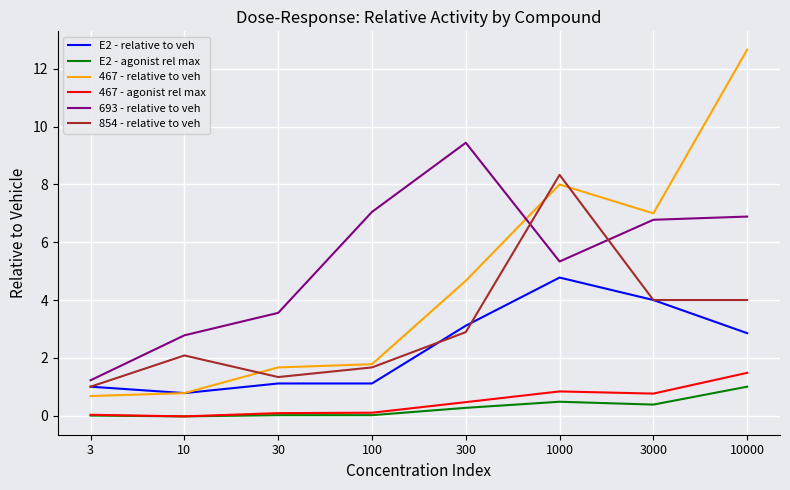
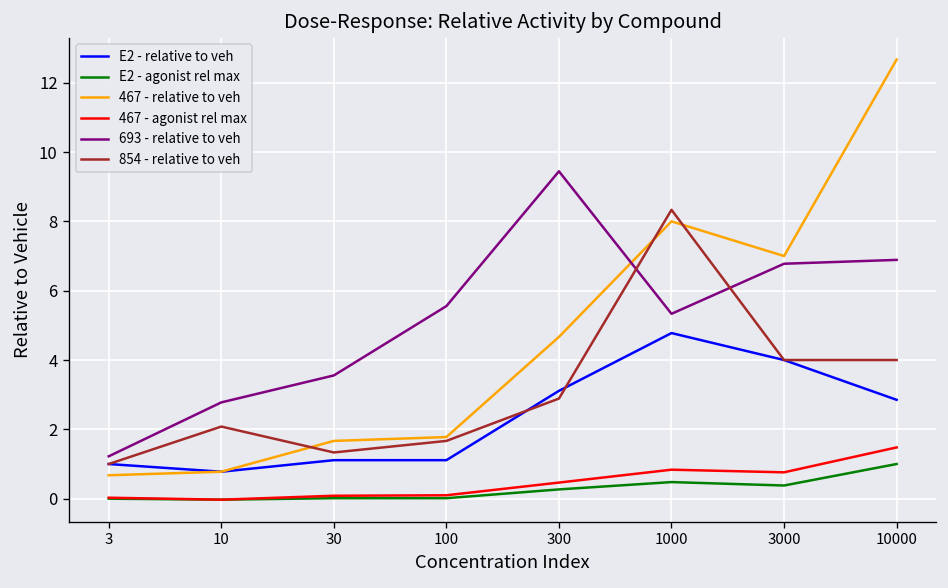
693 - relative to veh, 100: 7.1 -> 5.6
